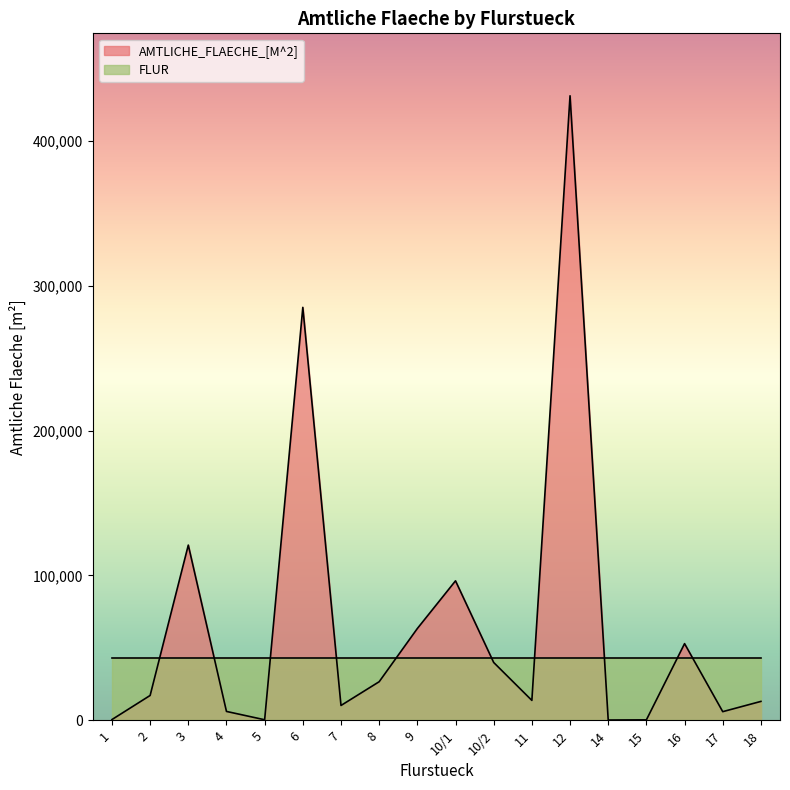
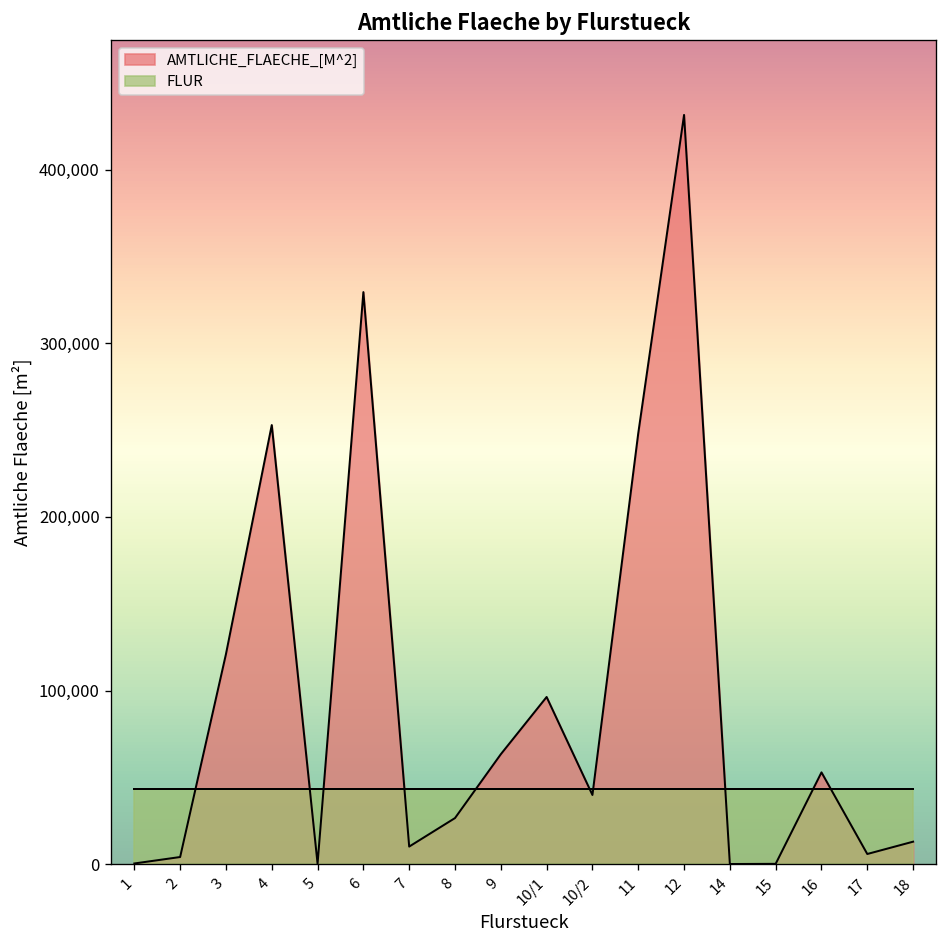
AMTLICHE_FLAECHE_[M^2], 2: 17,000 -> 4,000
AMTLICHE_FLAECHE_[M^2], 4: 6,000 -> 253,000
AMTLICHE_FLAECHE_[M^2], 6: 285,000 -> 329,000
AMTLICHE_FLAECHE_[M^2], 11: 14,000 -> 248,000
